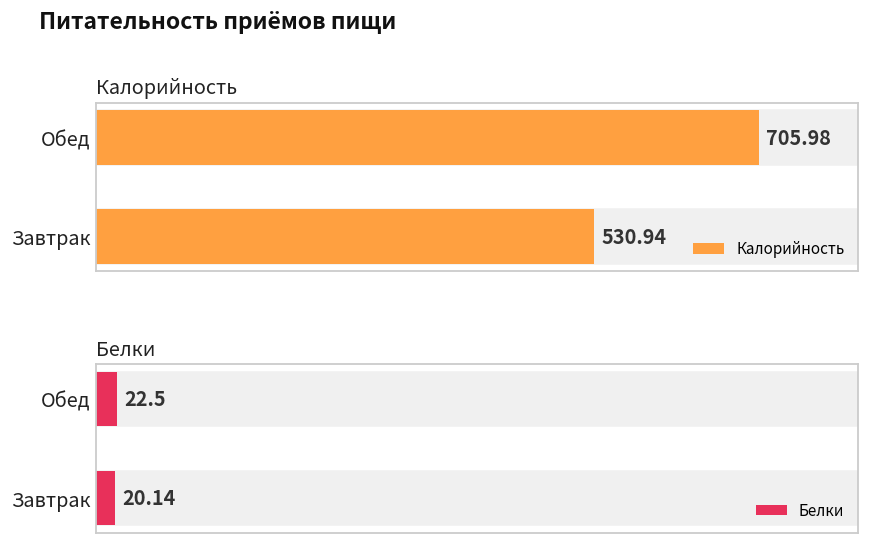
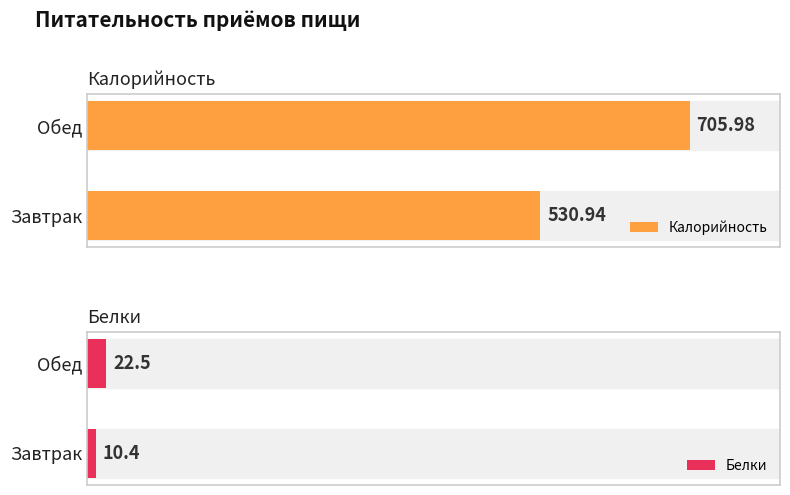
Белки, Завтрак: 20.14 -> 10.4
